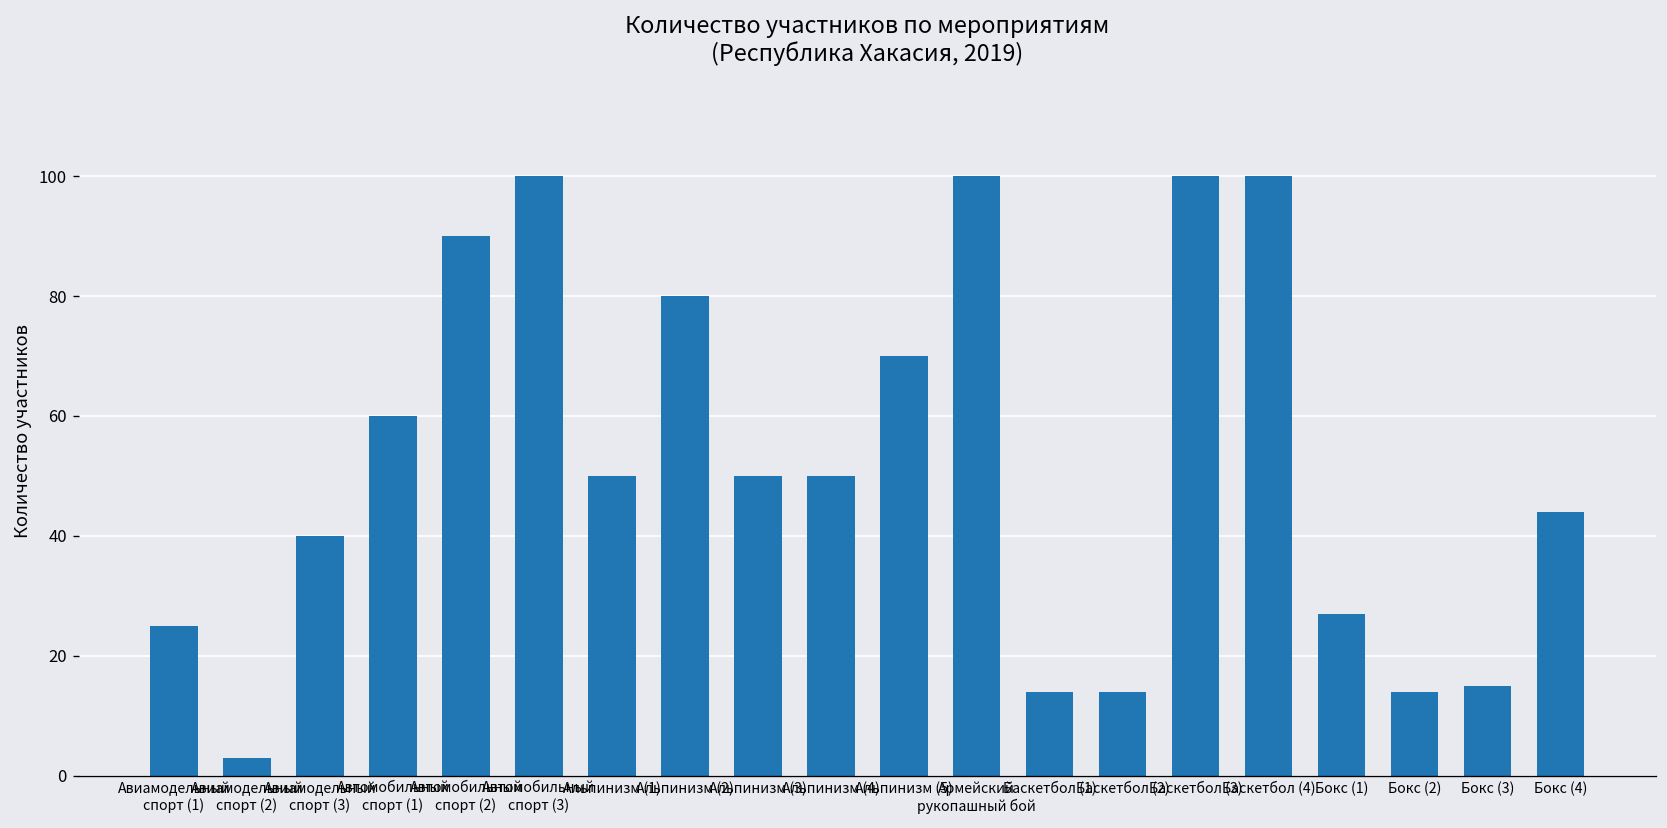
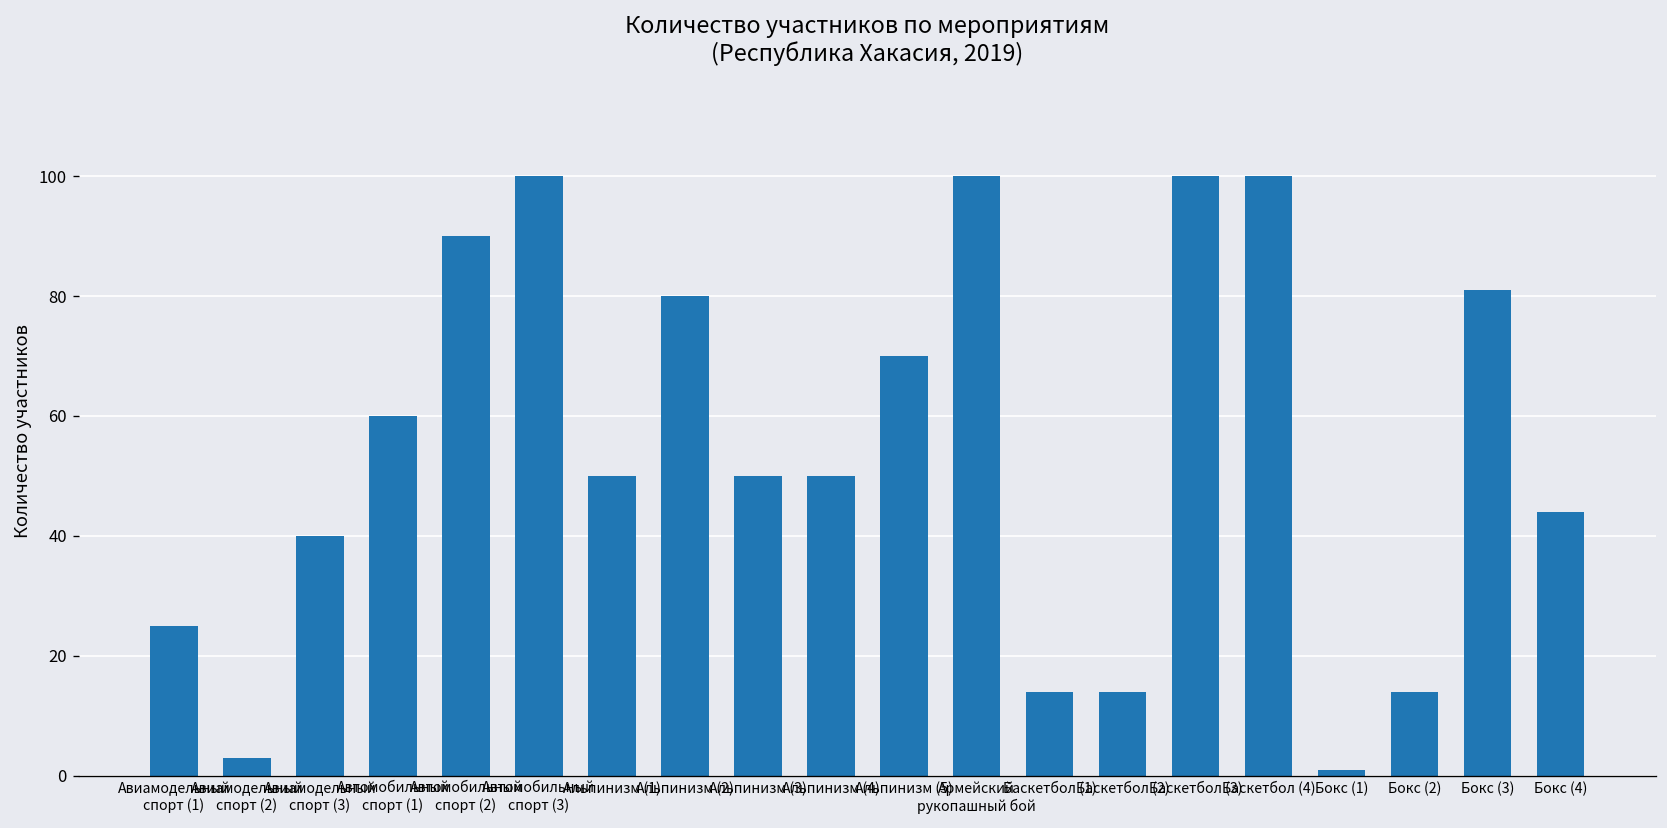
Бокс (1): 27 -> 1
Бокс (3): 15 -> 81
